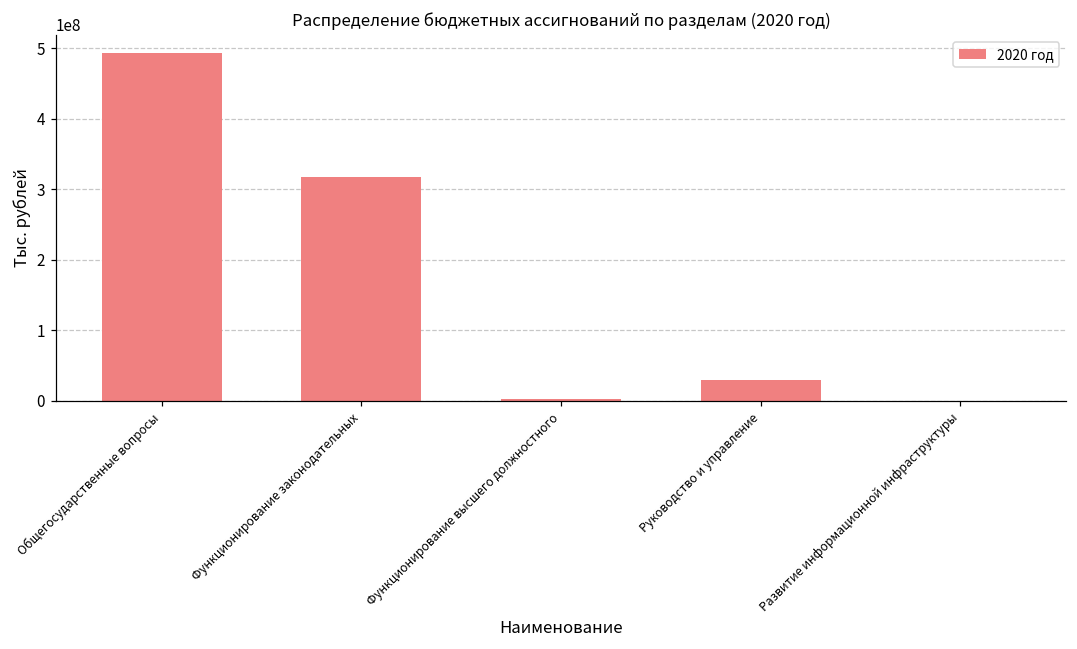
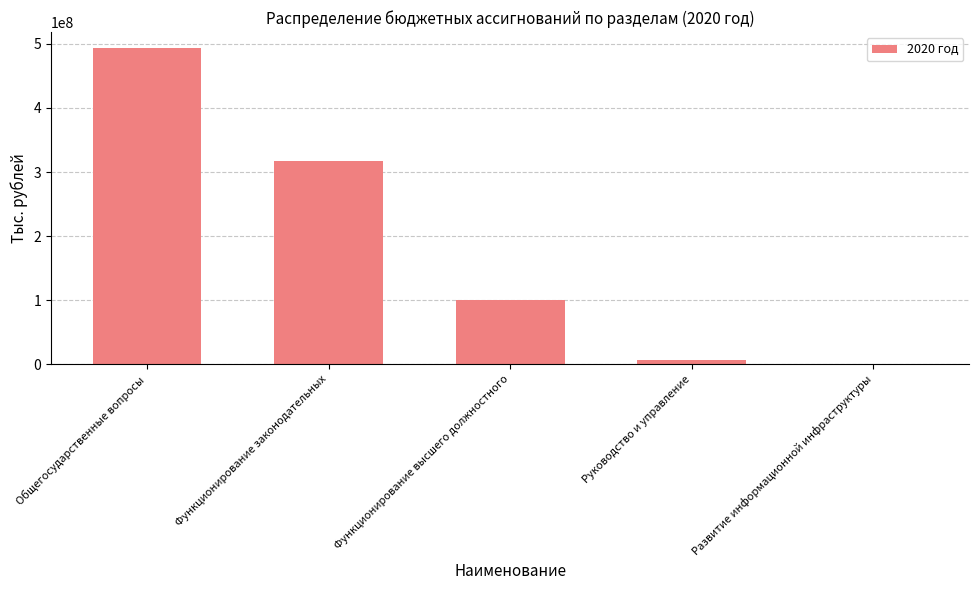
Функционирование высшего должностного: 0 -> 100000000
Руководство и управление: 30000000 -> 10000000
